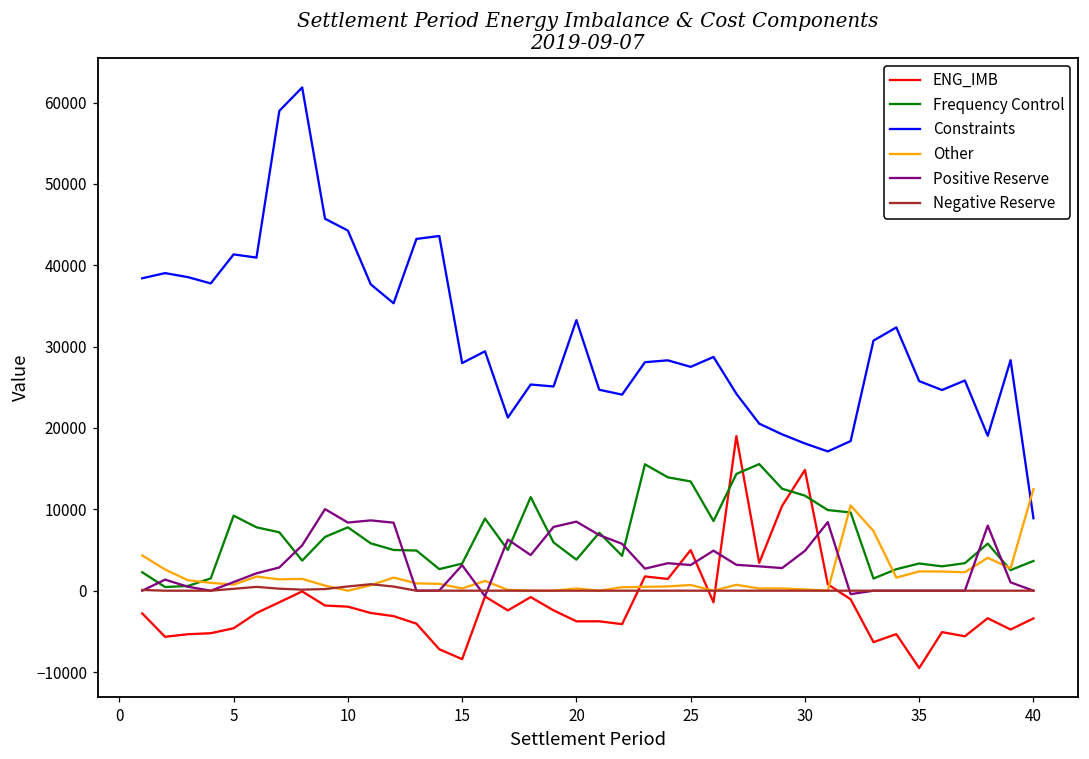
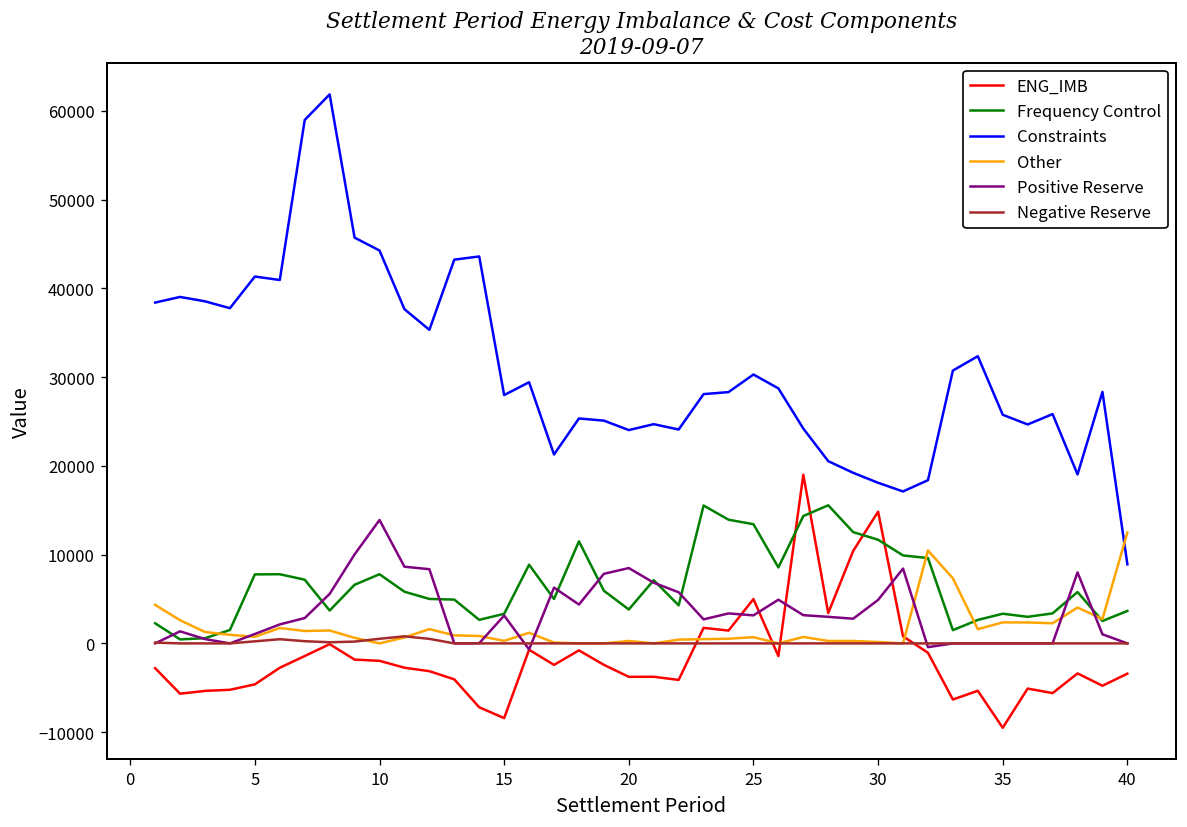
Frequency Control, 5: 9000 -> 8000
Positive Reserve, 10: 8000 -> 14000
Constraints, 20: 33000 -> 24000
Constraints, 25: 28000 -> 30000
